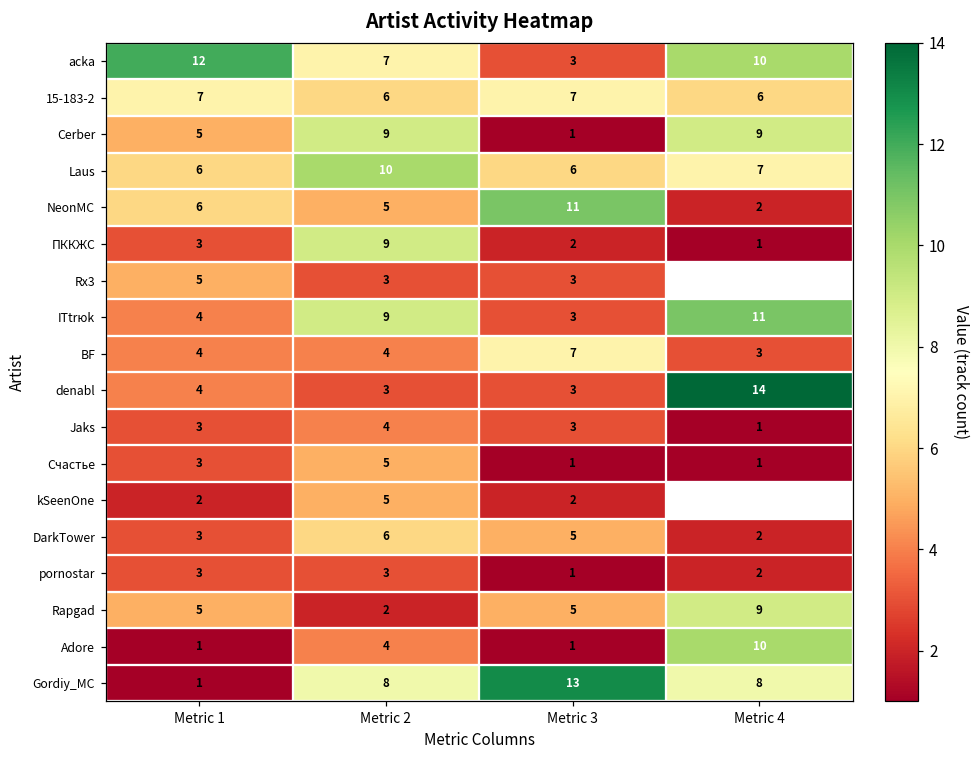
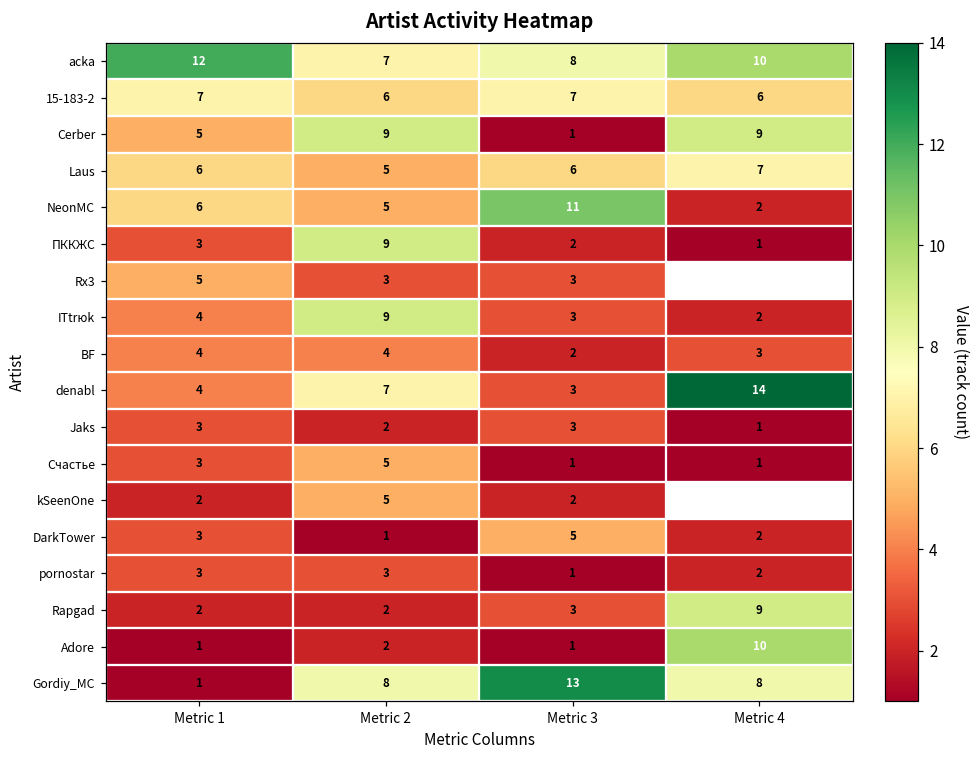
acka, Metric 3: 3 -> 8
Laus, Metric 2: 10 -> 5
ITtrюk, Metric 4: 11 -> 2
BF, Metric 3: 7 -> 2
denabl, Metric 2: 3 -> 7
Jaks, Metric 2: 4 -> 2
DarkTower, Metric 2: 6 -> 1
Rapgad, Metric 1: 5 -> 2
Rapgad, Metric 3: 5 -> 3
Adore, Metric 2: 4 -> 2
